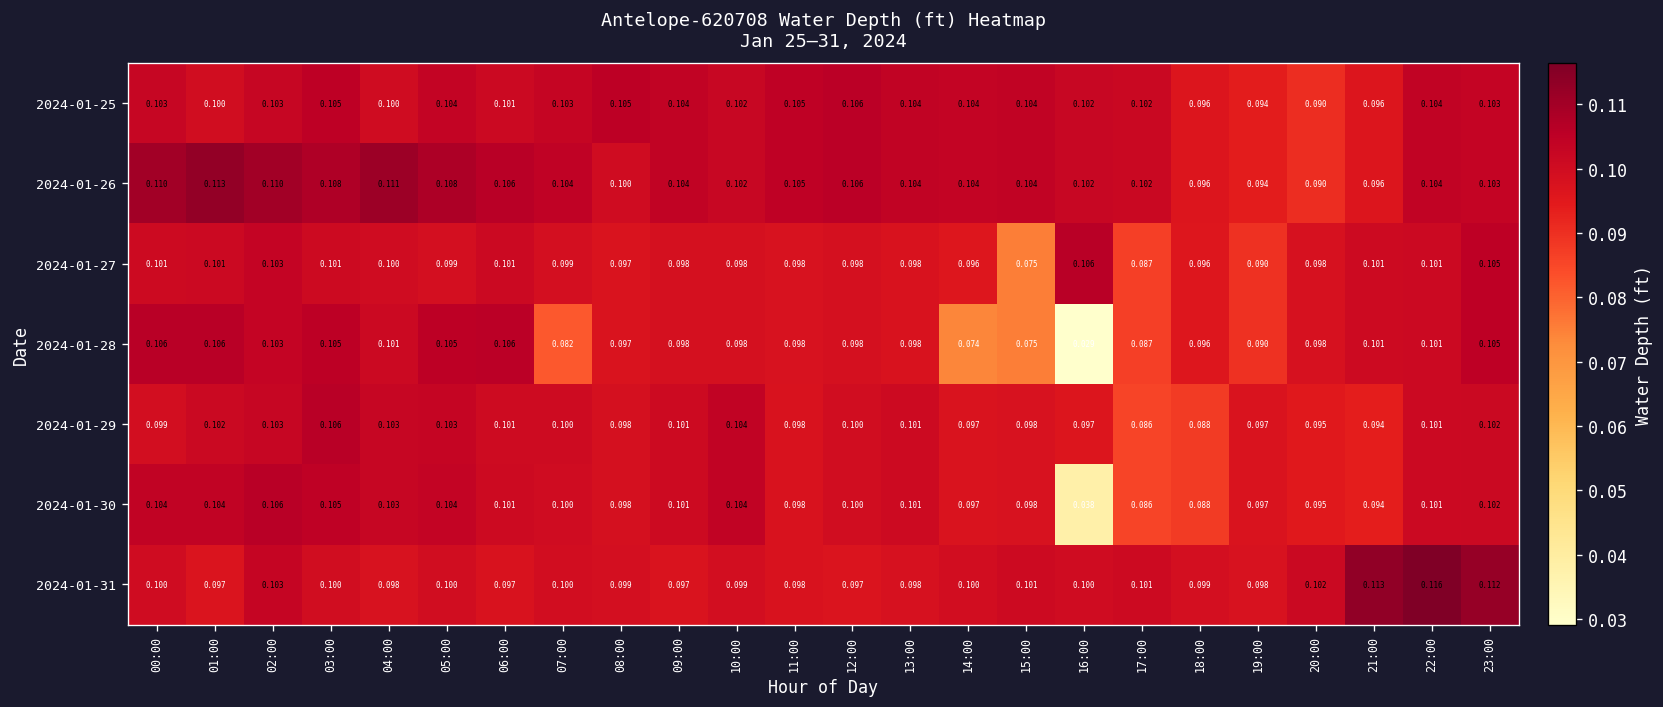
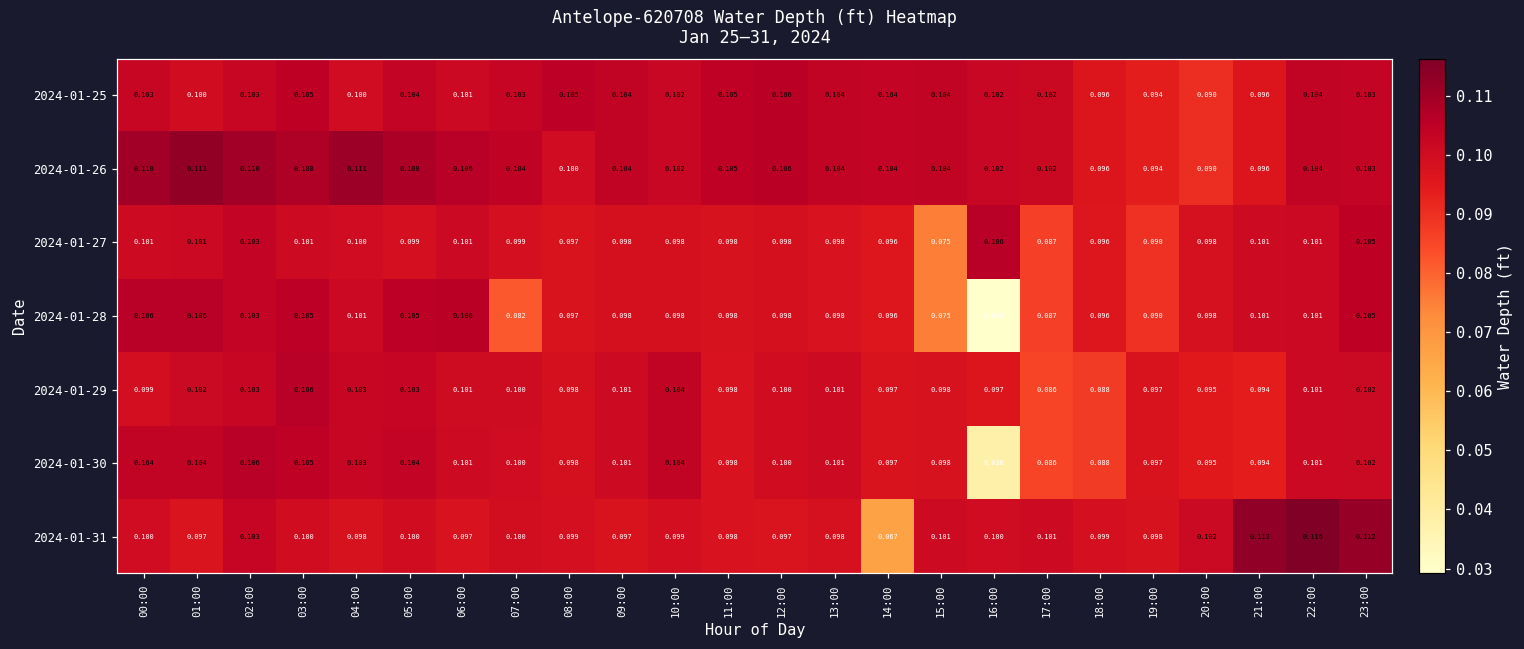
2024-01-28, 14:00: 0.074 -> 0.096
2024-01-31, 14:00: 0.100 -> 0.067
